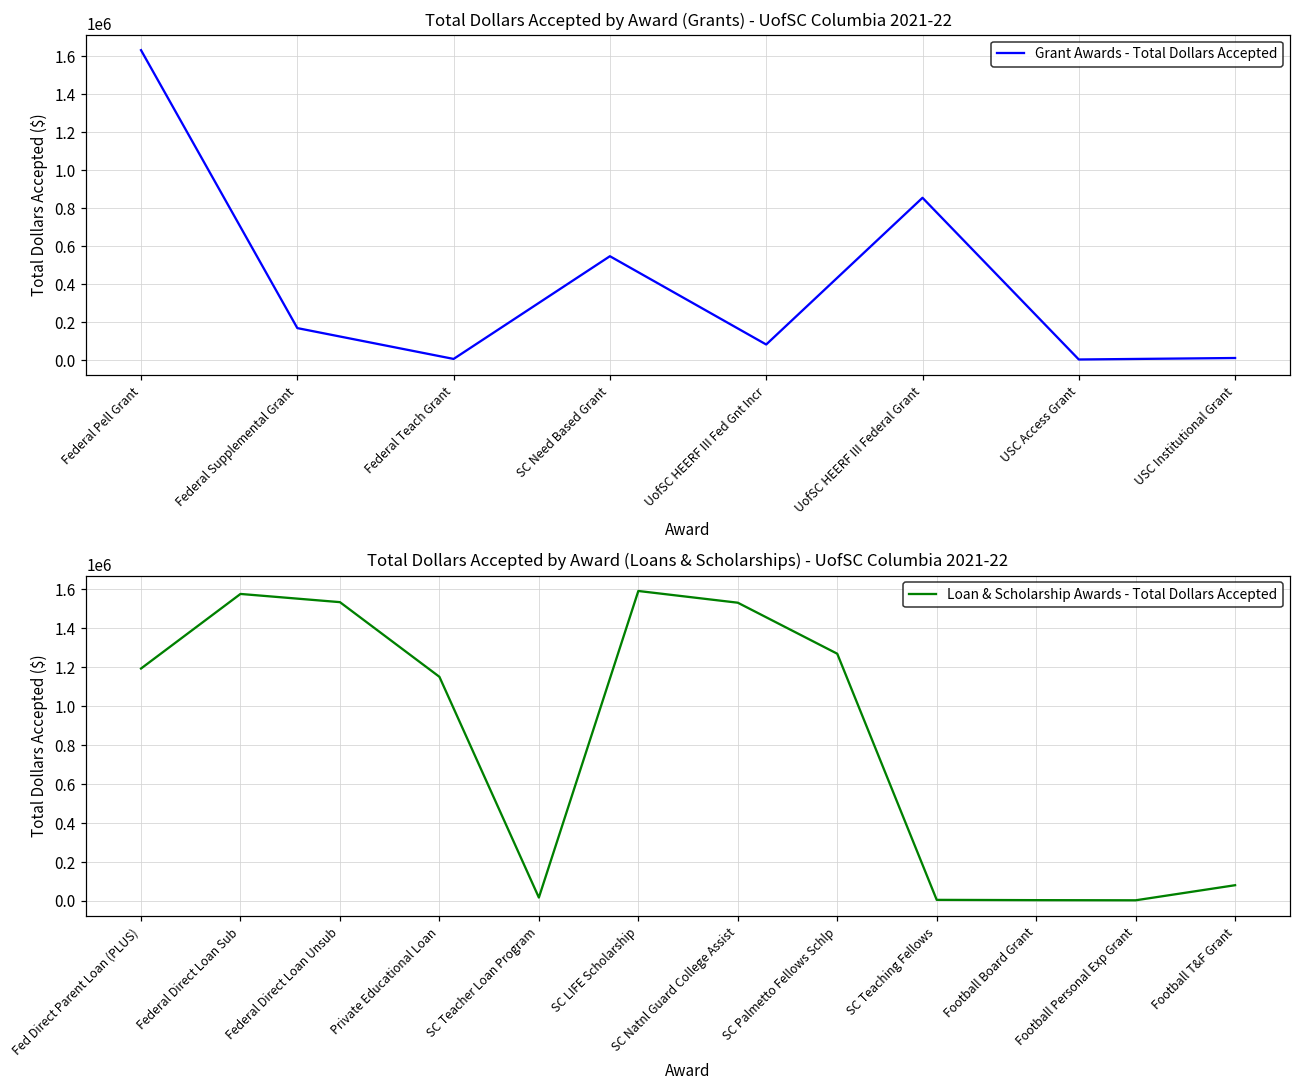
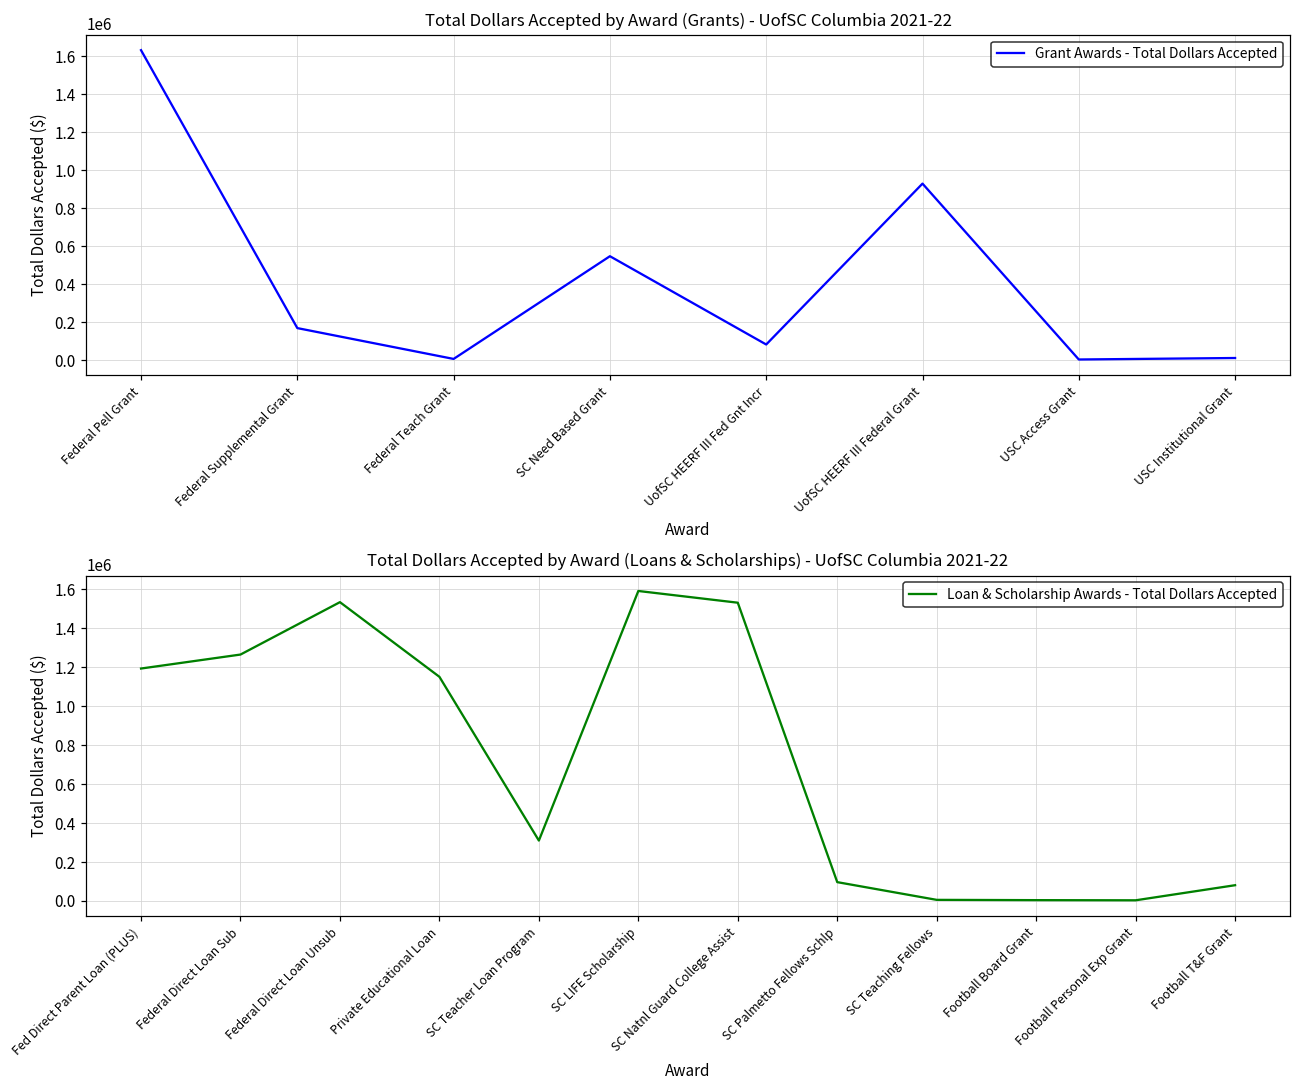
Total Dollars Accepted by Award (Grants) - UofSC Columbia 2021-22, UofSC HEERF III Federal Grant: 850000 -> 930000
Total Dollars Accepted by Award (Loans & Scholarships) - UofSC Columbia 2021-22, Federal Direct Loan Sub: 1580000 -> 1270000
Total Dollars Accepted by Award (Loans & Scholarships) - UofSC Columbia 2021-22, SC Teacher Loan Program: 20000 -> 310000
Total Dollars Accepted by Award (Loans & Scholarships) - UofSC Columbia 2021-22, SC Palmetto Fellows Schlp: 1270000 -> 100000
